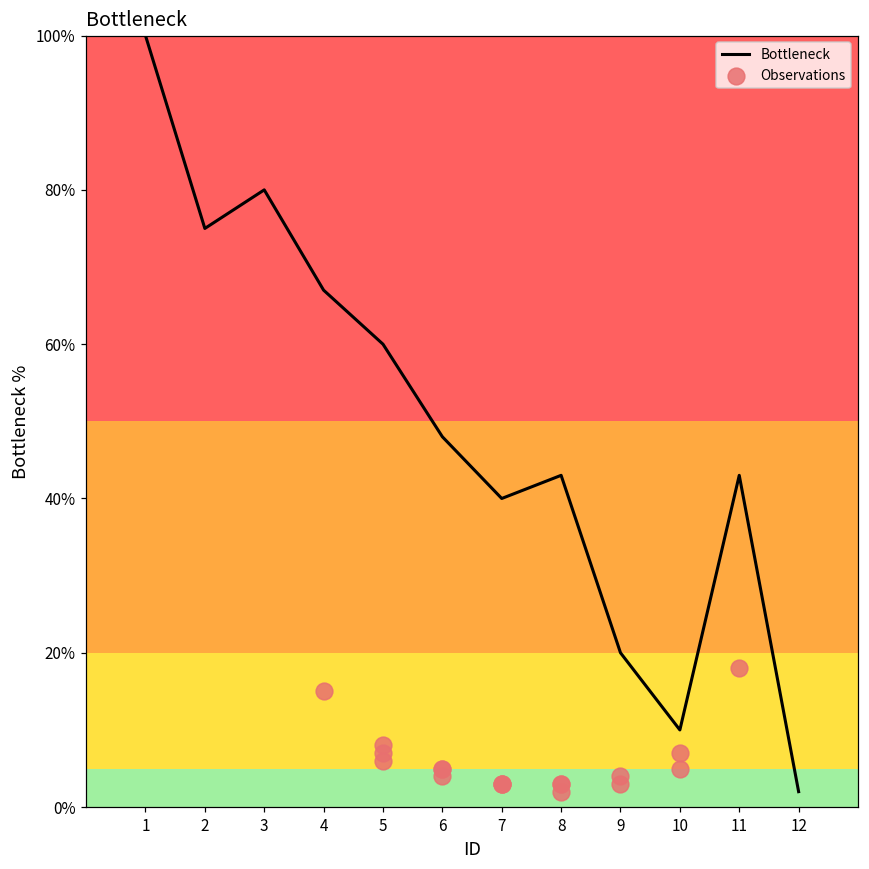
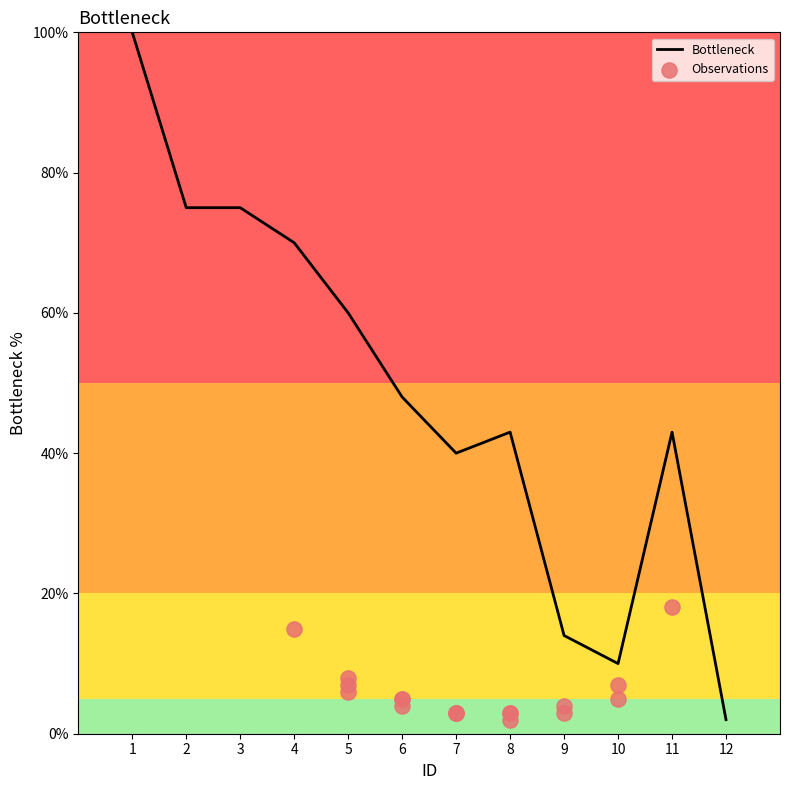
Bottleneck, 3: 80% -> 75%
Bottleneck, 4: 67% -> 70%
Bottleneck, 9: 20% -> 14%
